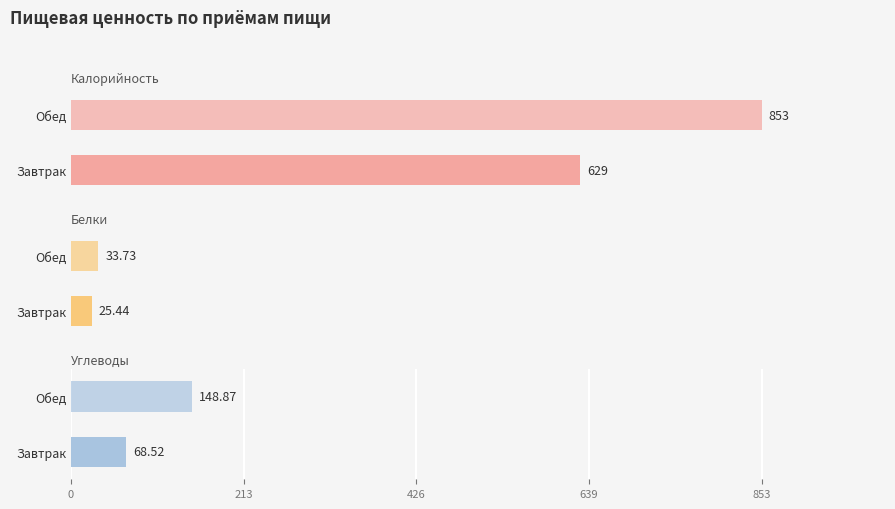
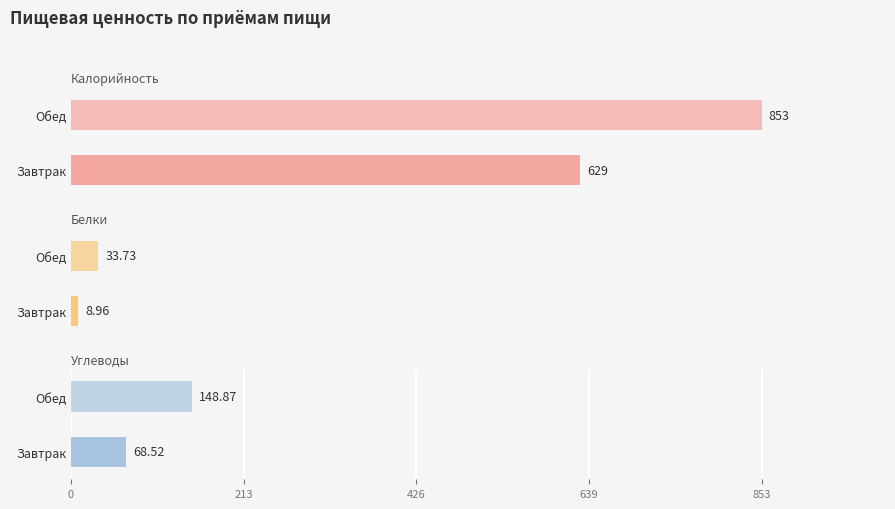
Белки, Завтрак: 25.44 -> 8.96
